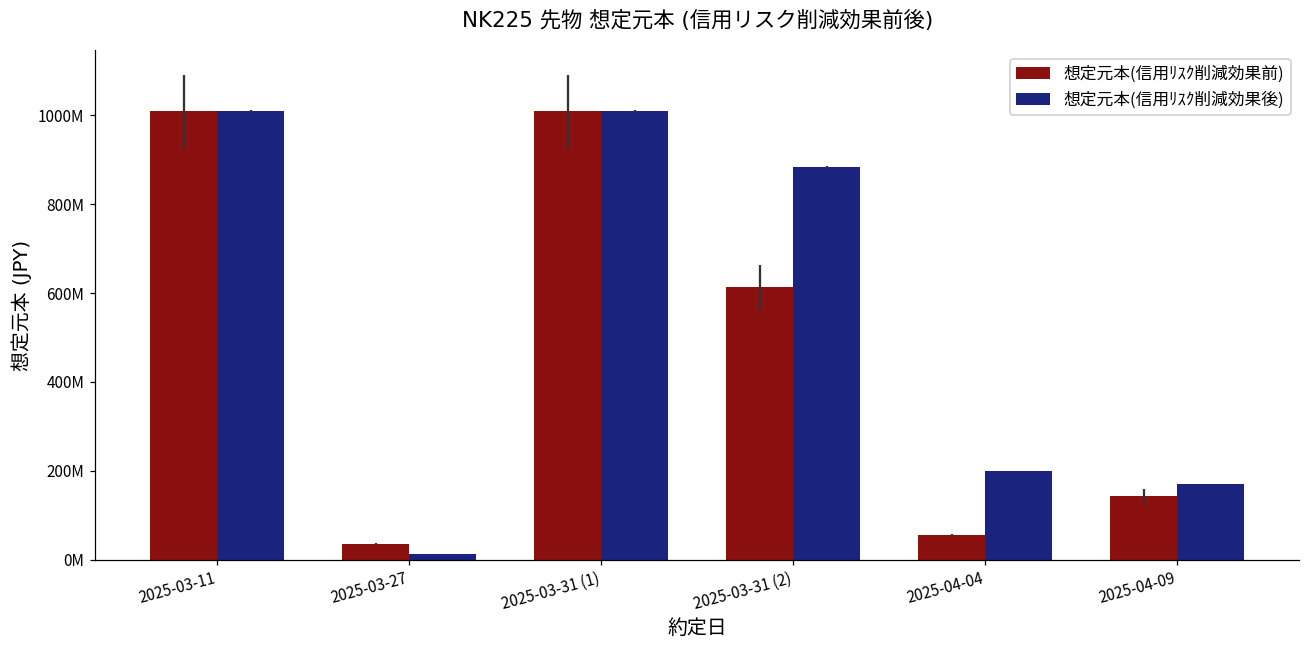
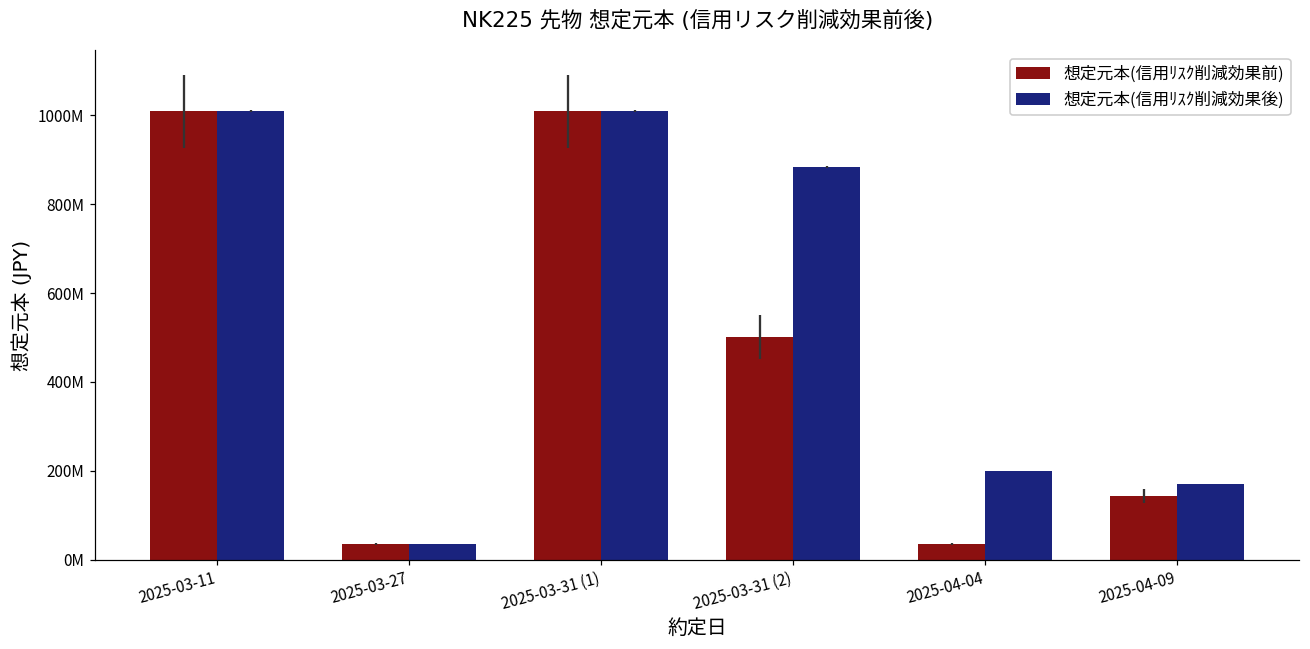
想定元本(信用ﾘｽｸ削減効果後), 2025-03-27: 10000000 -> 40000000
想定元本(信用ﾘｽｸ削減効果前), 2025-03-31 (2): 610000000 -> 500000000
想定元本(信用ﾘｽｸ削減効果前), 2025-04-04: 60000000 -> 40000000
